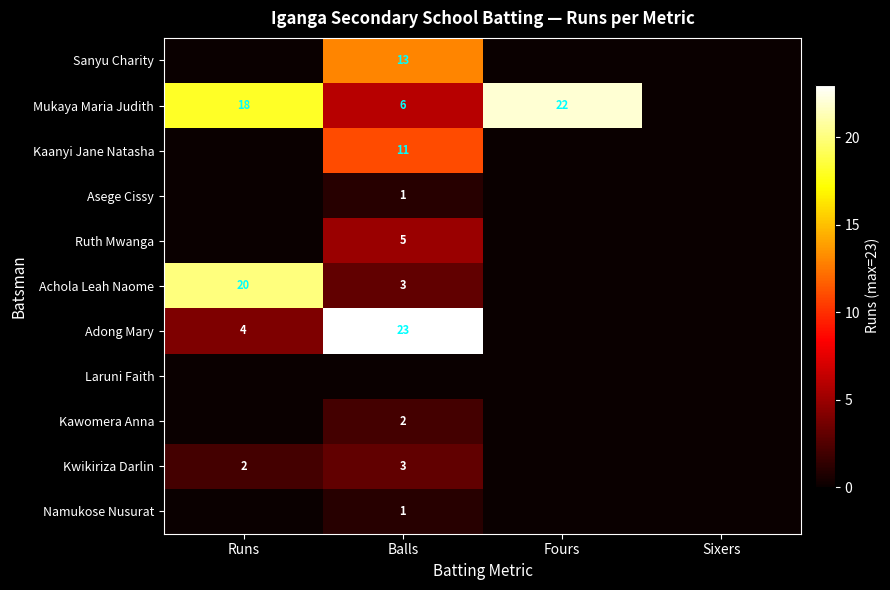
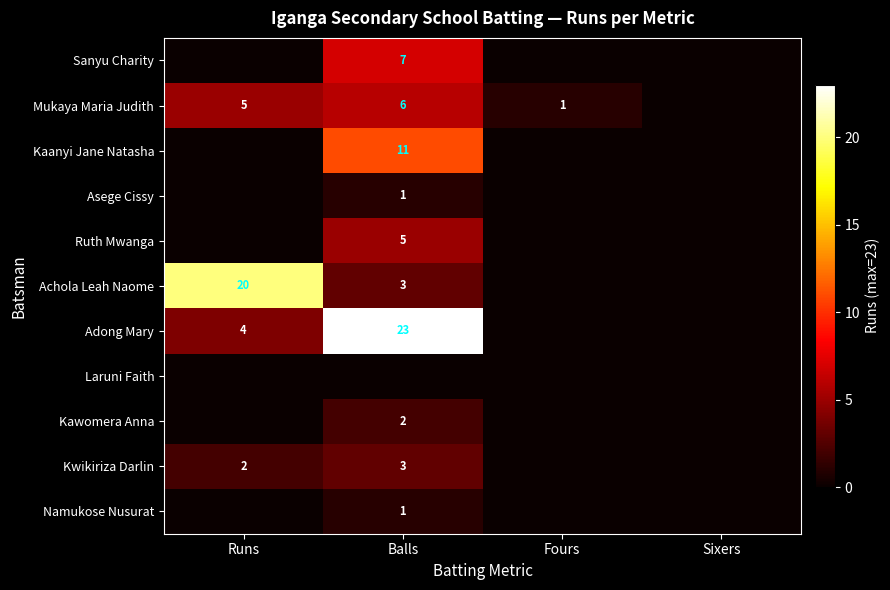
Sanyu Charity, Balls: 13 -> 7
Mukaya Maria Judith, Runs: 18 -> 5
Mukaya Maria Judith, Fours: 22 -> 1
